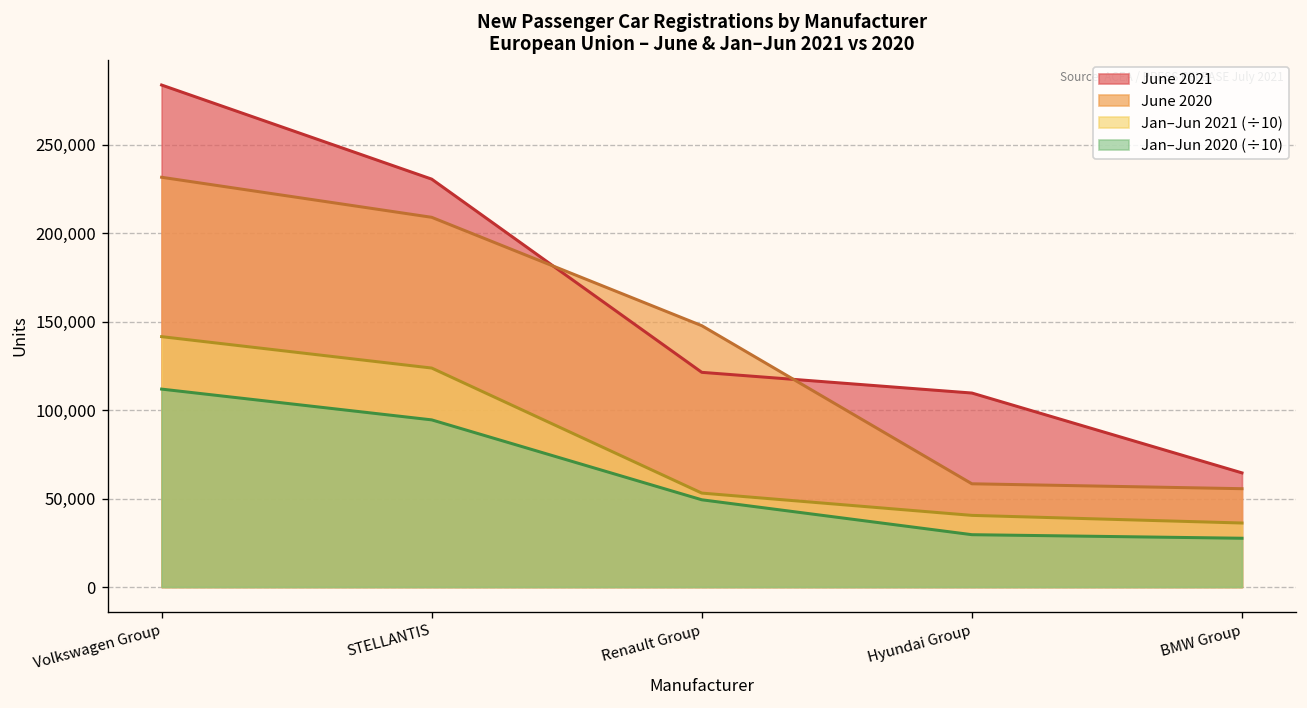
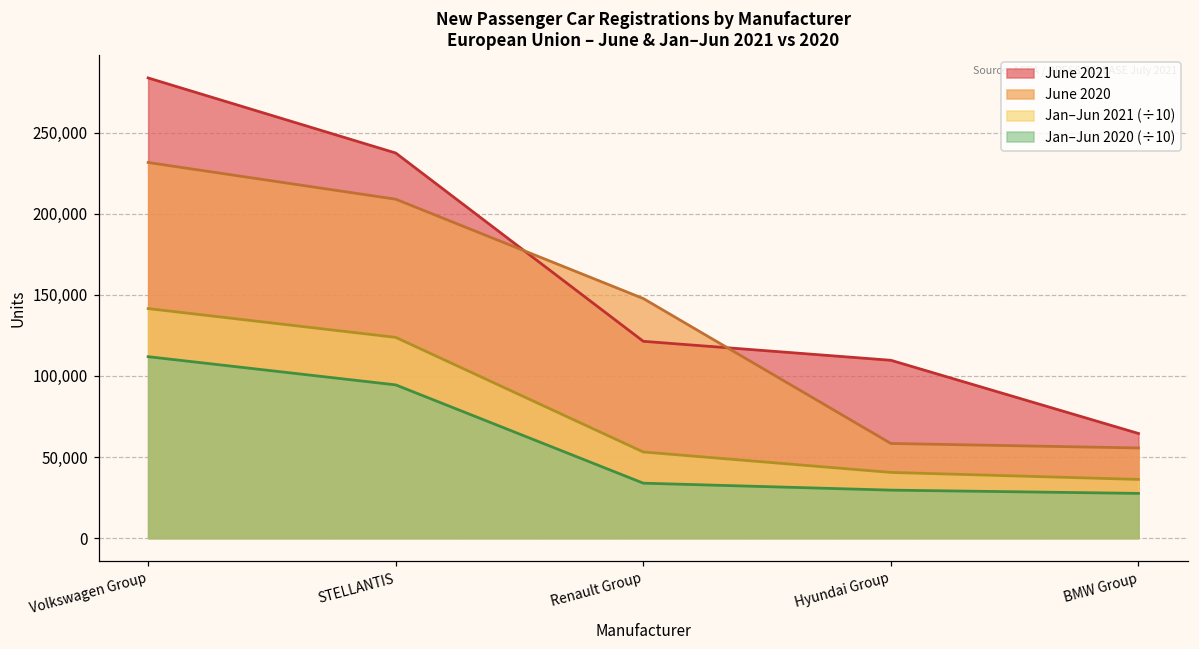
June 2021, STELLANTIS: 230,000 -> 237,000
Jan–Jun 2020 (÷10), Renault Group: 49,000 -> 34,000
